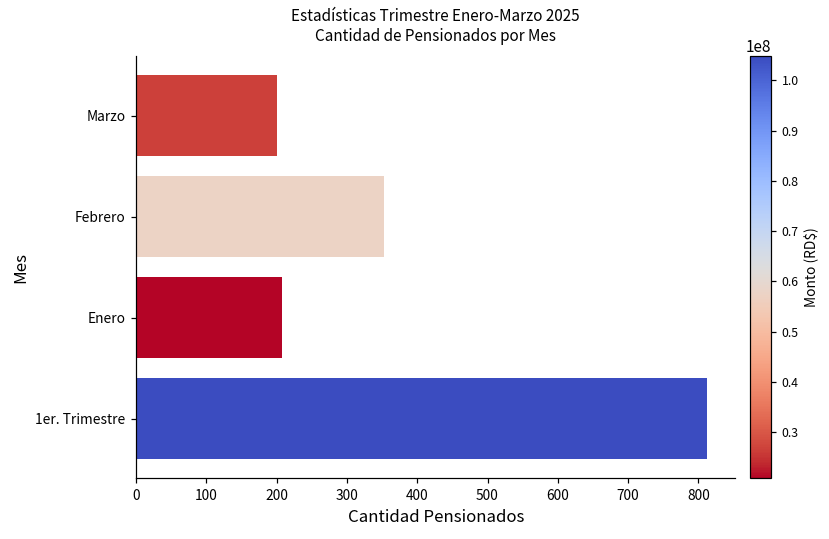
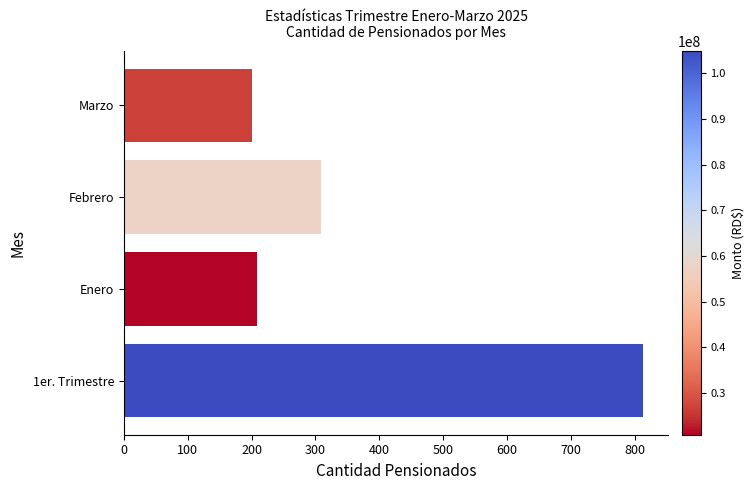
Febrero: 350 -> 310
